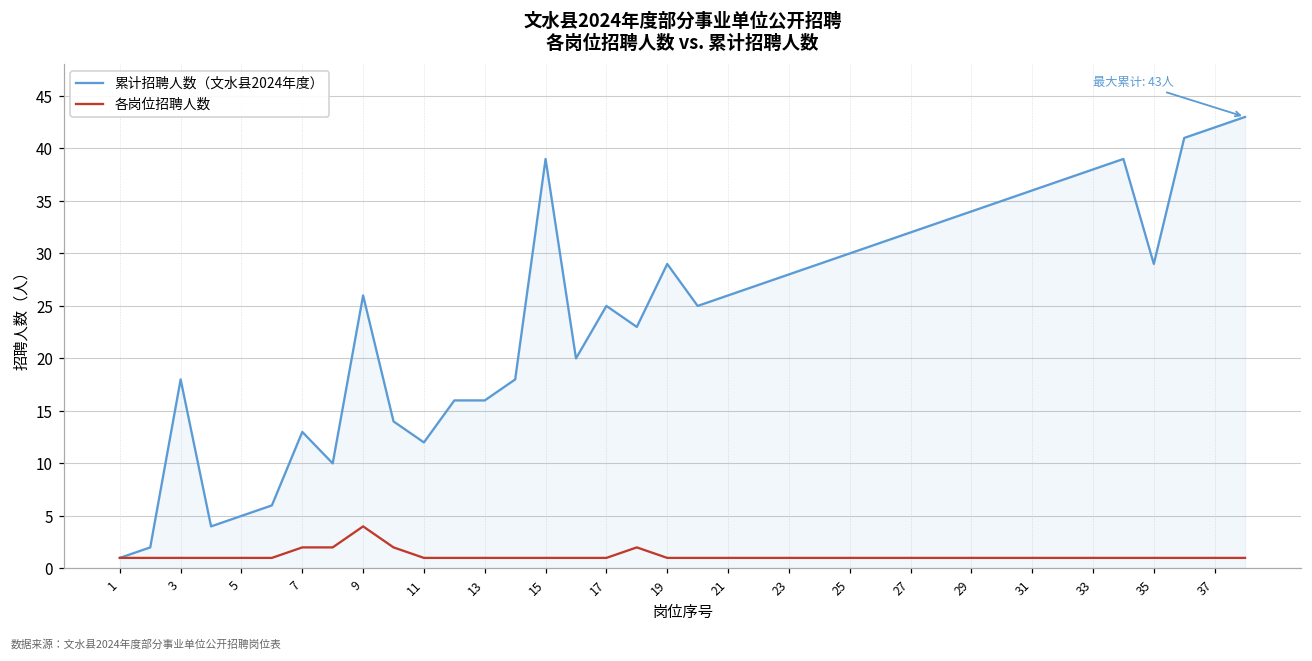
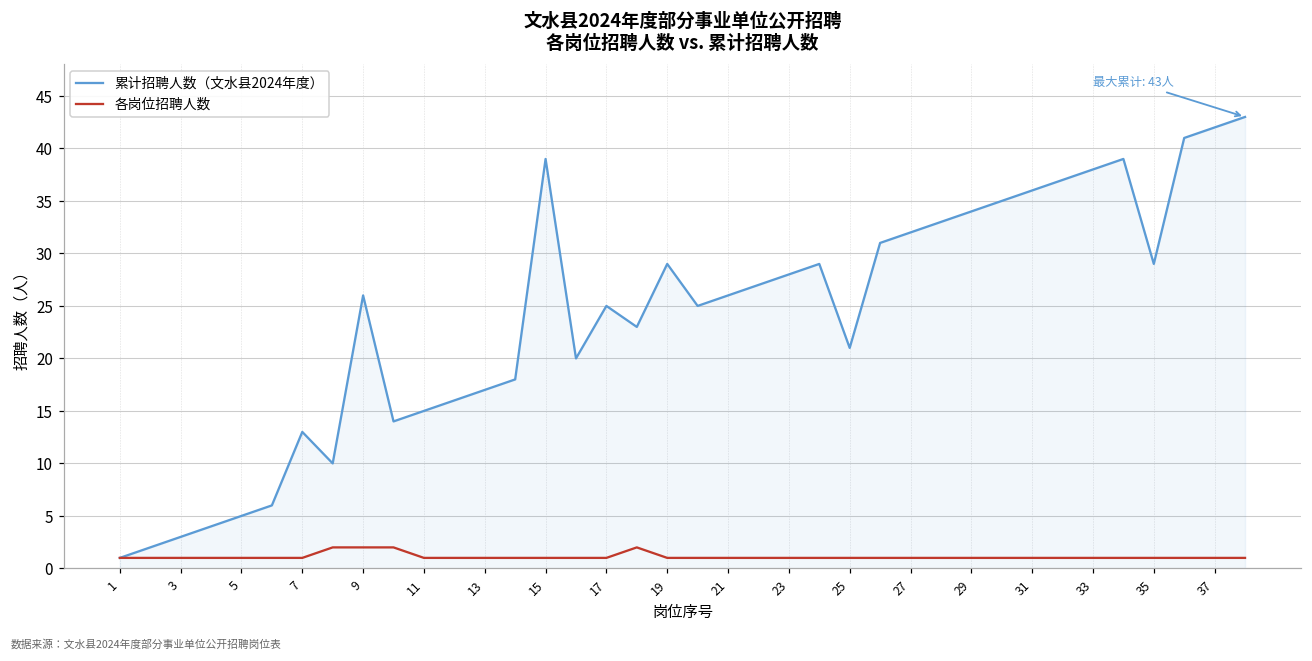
累计招聘人数（文水县2024年度）, 3: 18 -> 3
各岗位招聘人数, 7: 2 -> 1
各岗位招聘人数, 9: 4 -> 2
累计招聘人数（文水县2024年度）, 11: 12 -> 15
累计招聘人数（文水县2024年度）, 13: 16 -> 17
累计招聘人数（文水县2024年度）, 25: 30 -> 21
